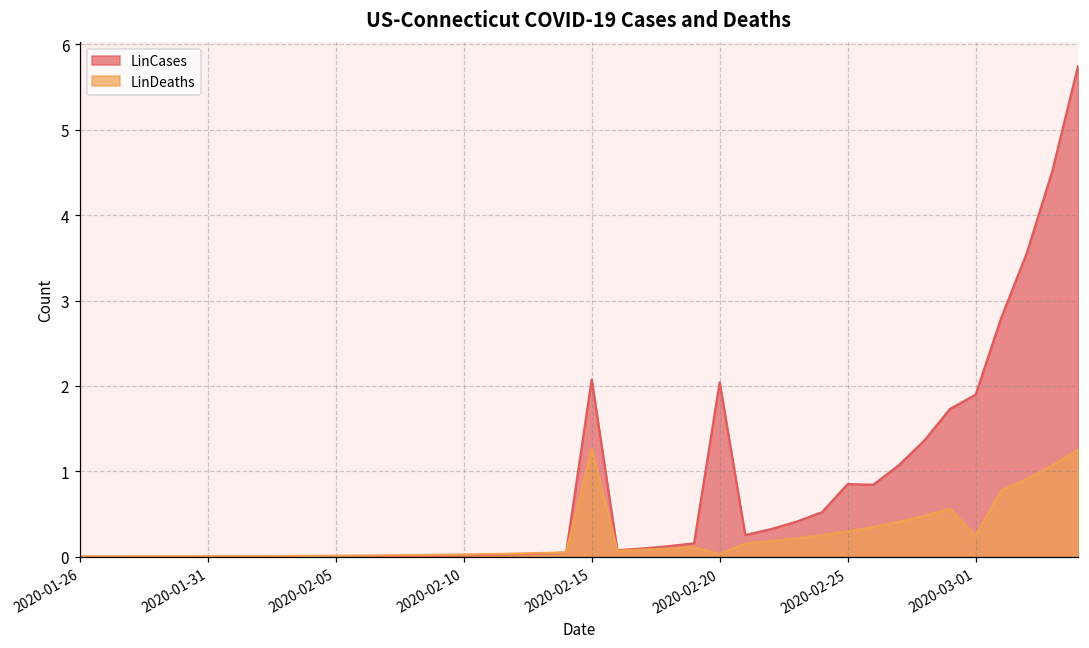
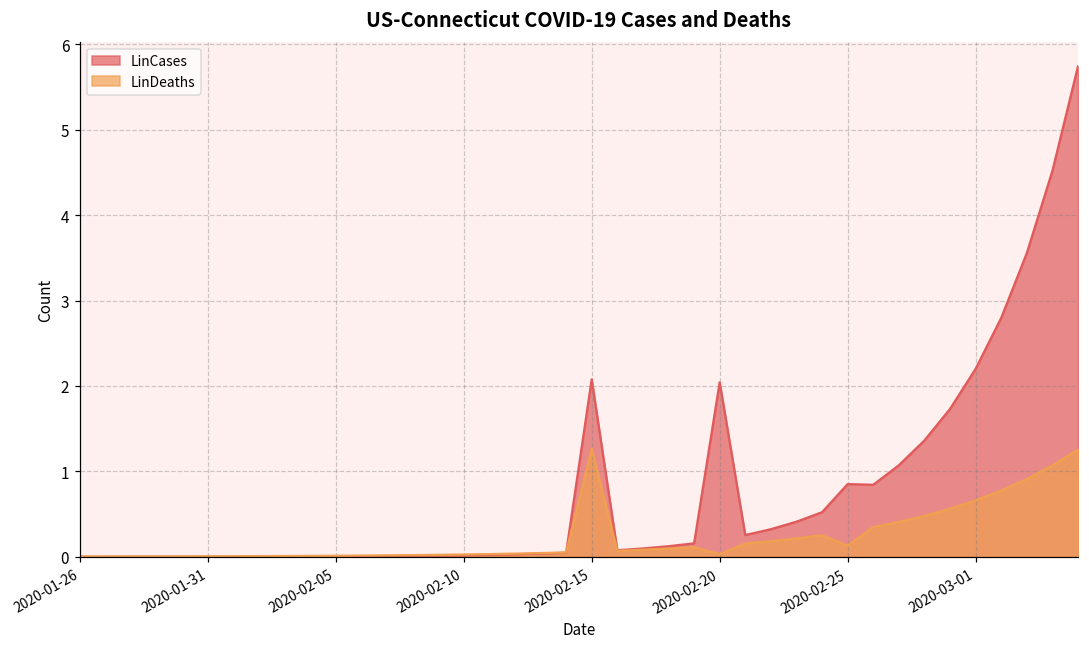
LinDeaths, 2020-02-25: 0.3 -> 0.1
LinCases, 2020-03-01: 1.9 -> 2.2
LinDeaths, 2020-03-01: 0.2 -> 0.7
